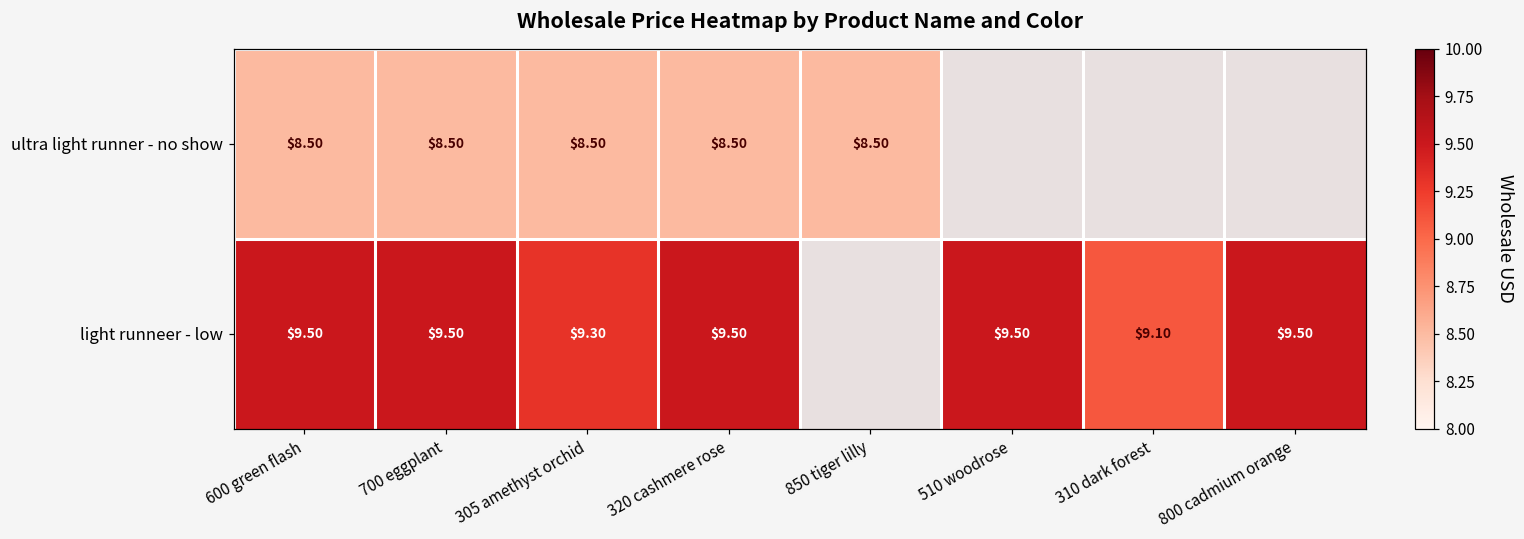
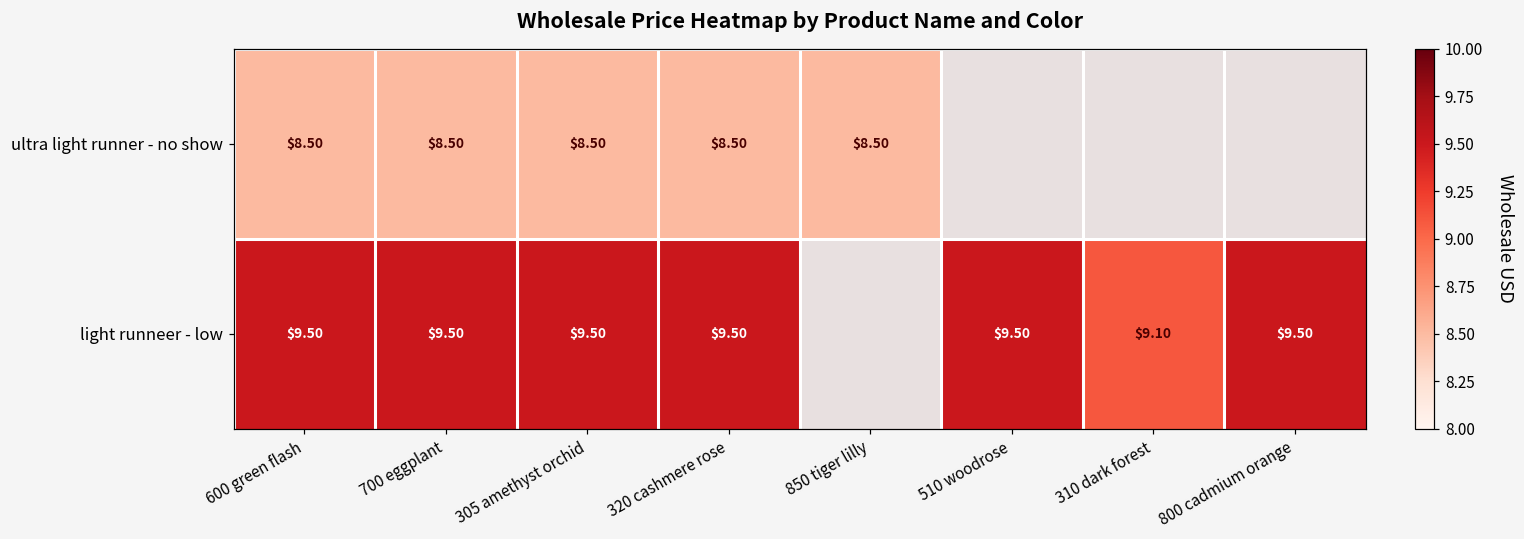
light runneer - low, 305 amethyst orchid: $9.30 -> $9.50
